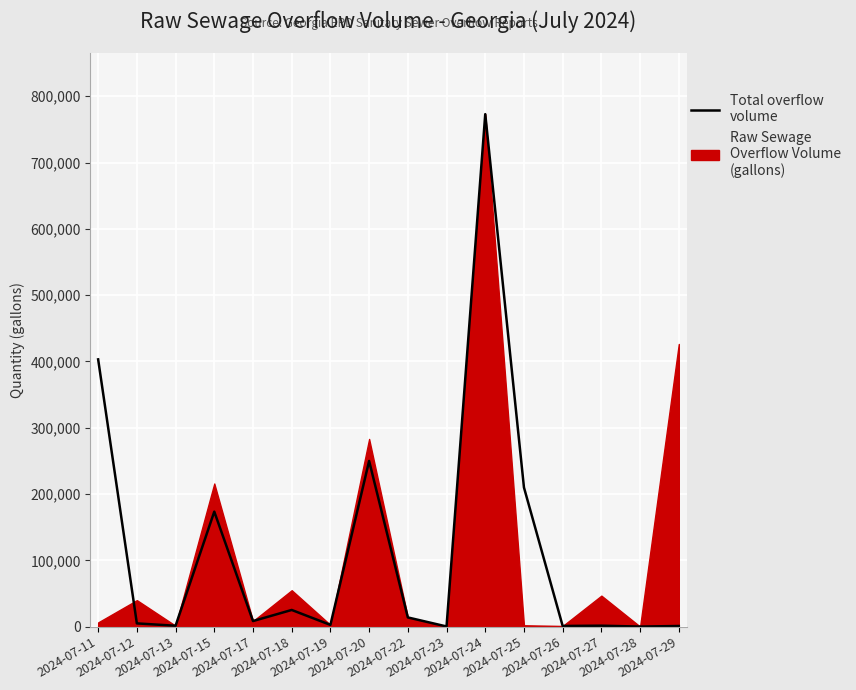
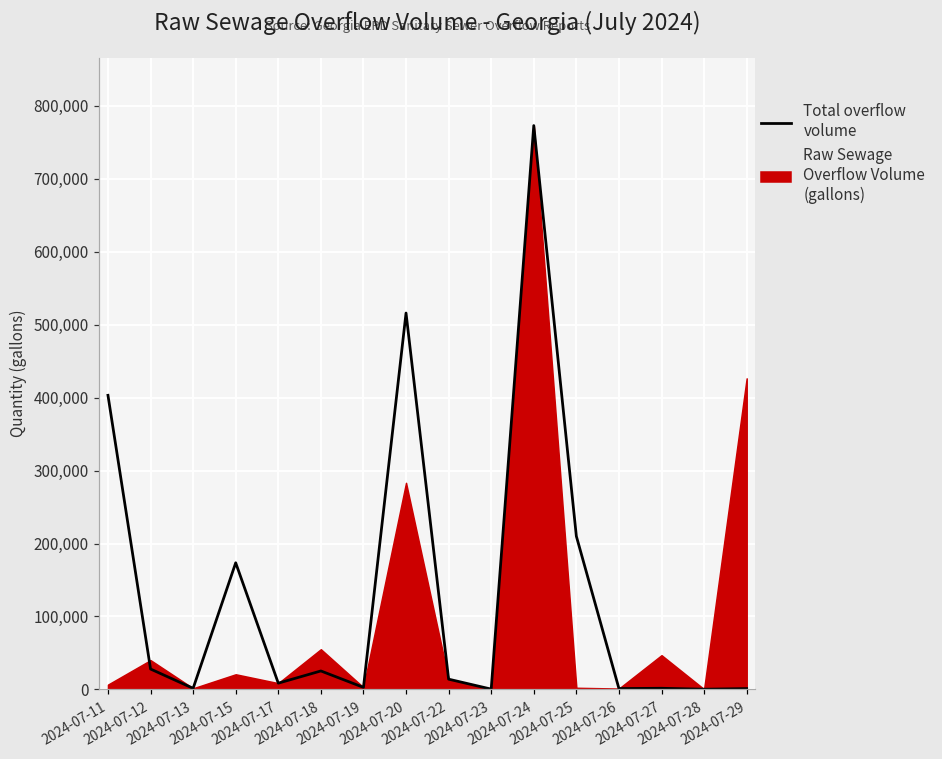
Total overflow volume, 2024-07-12: 10,000 -> 30,000
Raw Sewage Overflow Volume (gallons), 2024-07-15: 220,000 -> 20,000
Total overflow volume, 2024-07-20: 250,000 -> 520,000
